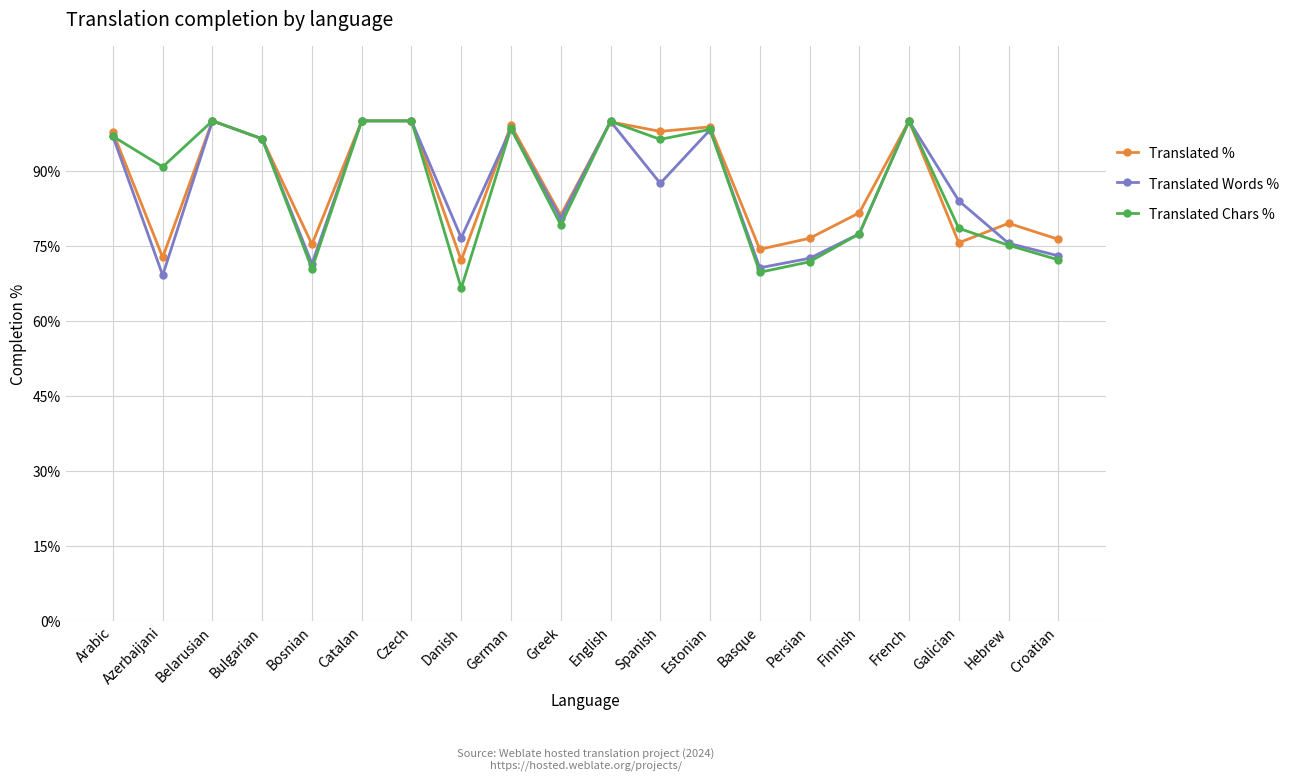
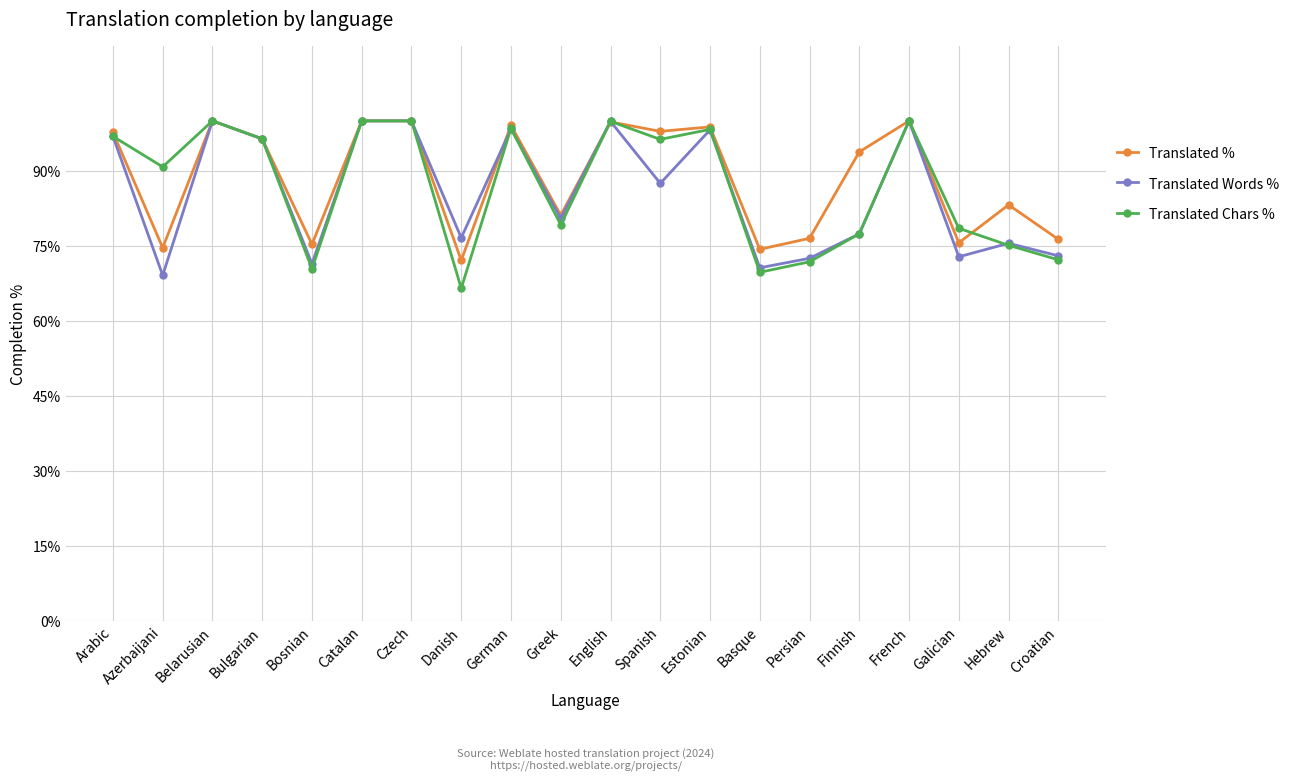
Translated %, Azerbaijani: 73% -> 75%
Translated %, Finnish: 82% -> 94%
Translated Words %, Galician: 84% -> 73%
Translated %, Hebrew: 80% -> 83%
